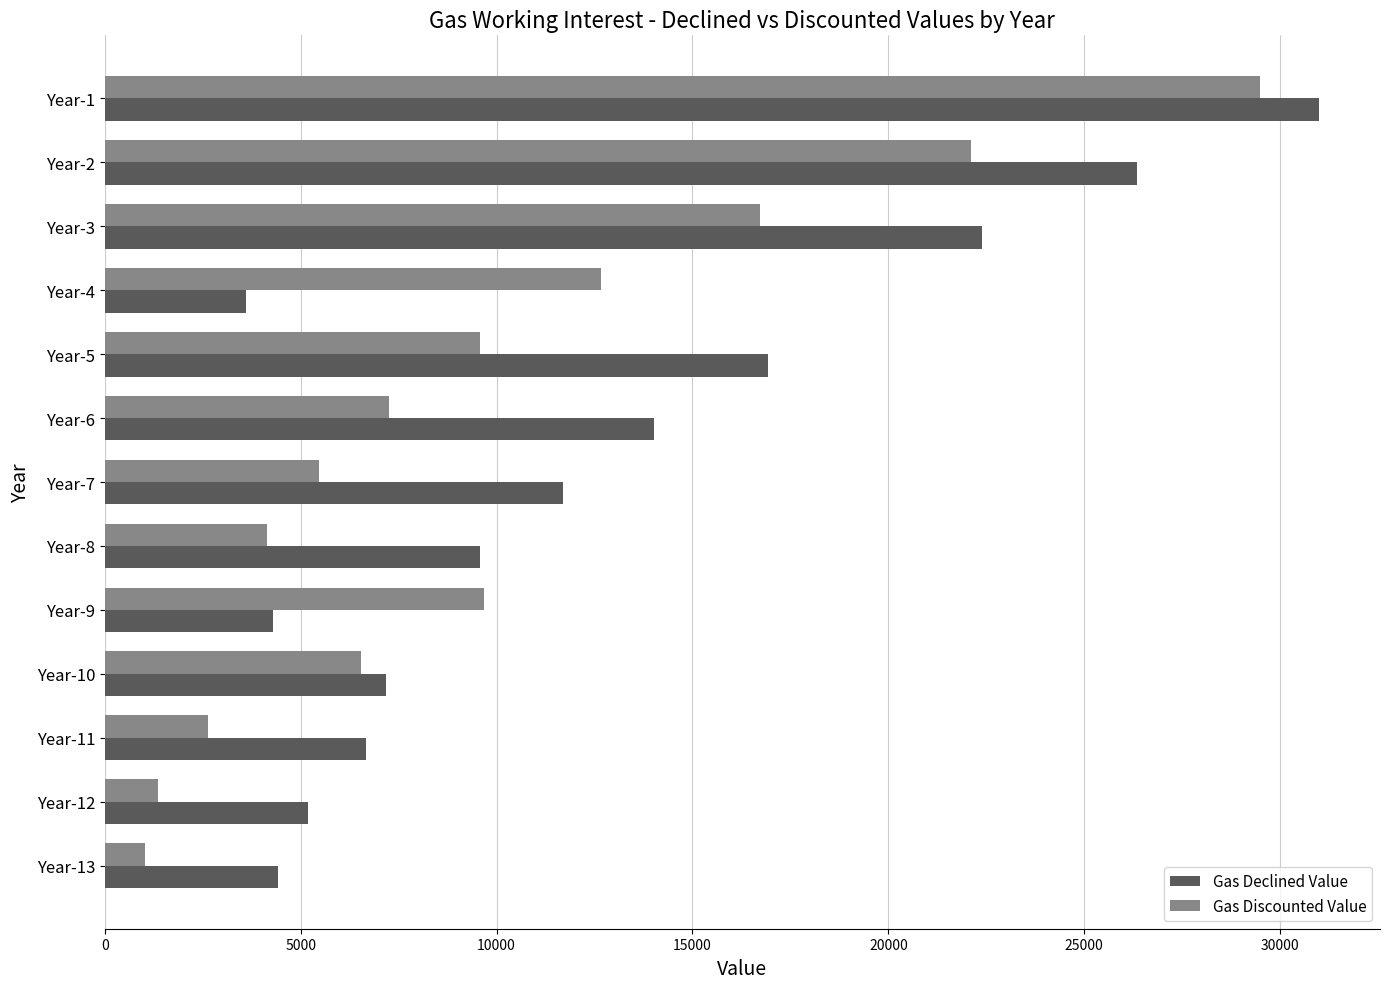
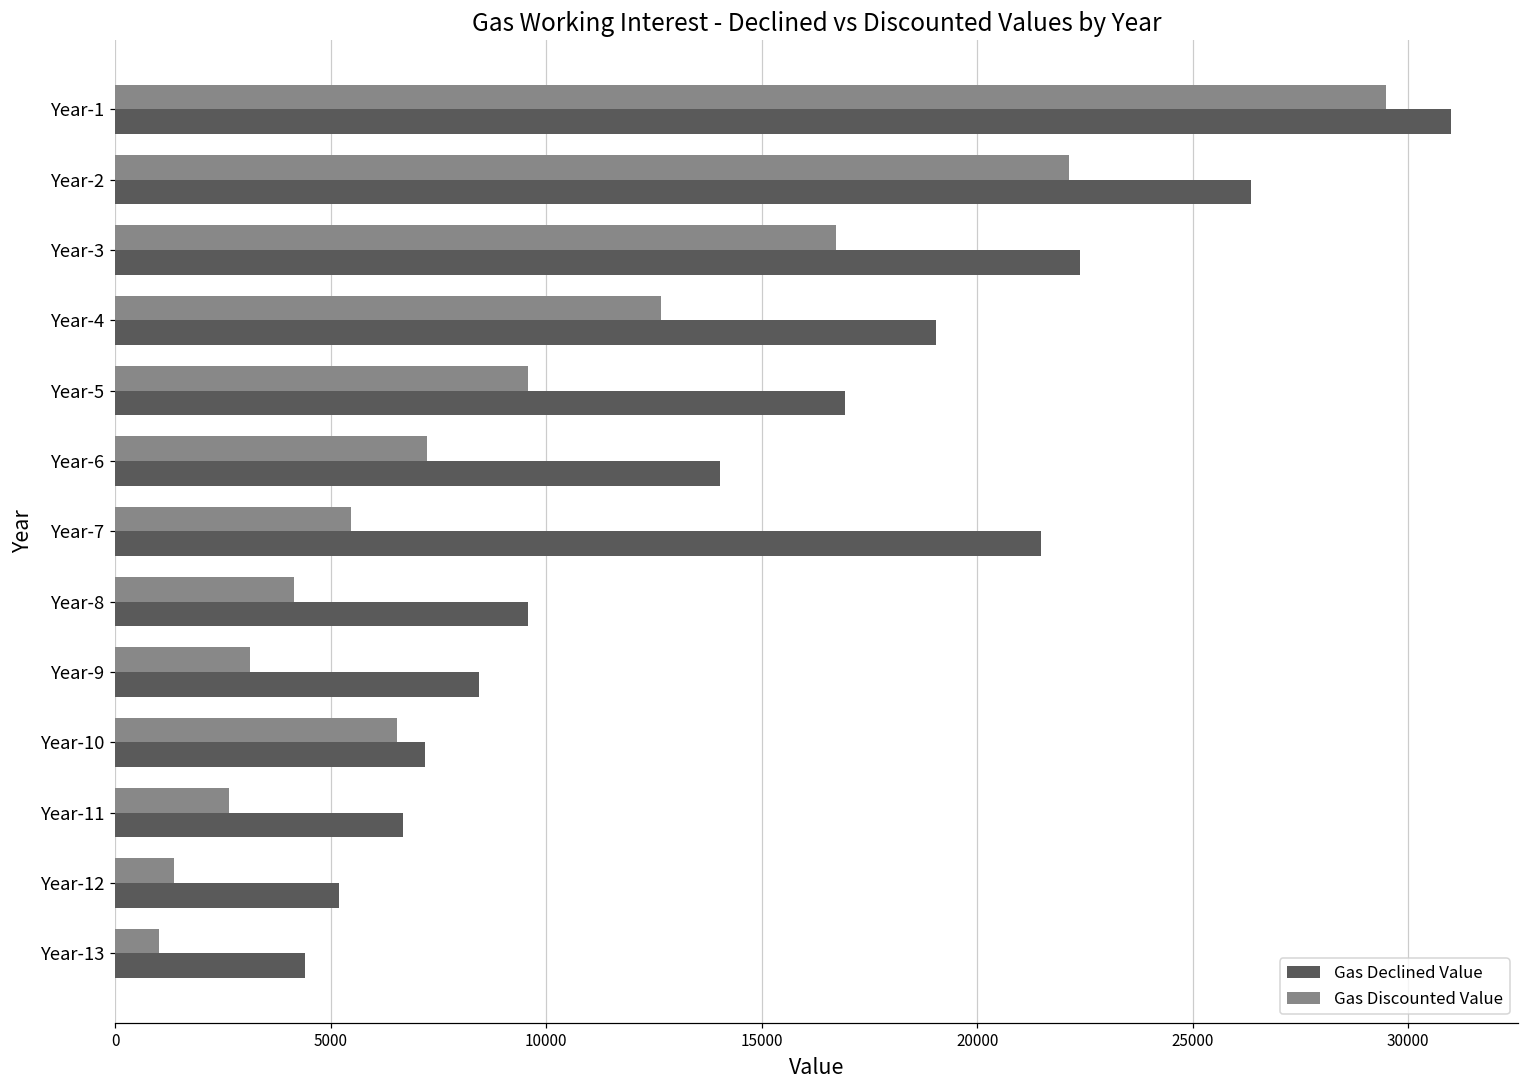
Gas Declined Value, Year-4: 3600 -> 19000
Gas Declined Value, Year-7: 11700 -> 21500
Gas Discounted Value, Year-9: 9700 -> 3100
Gas Declined Value, Year-9: 4300 -> 8400
